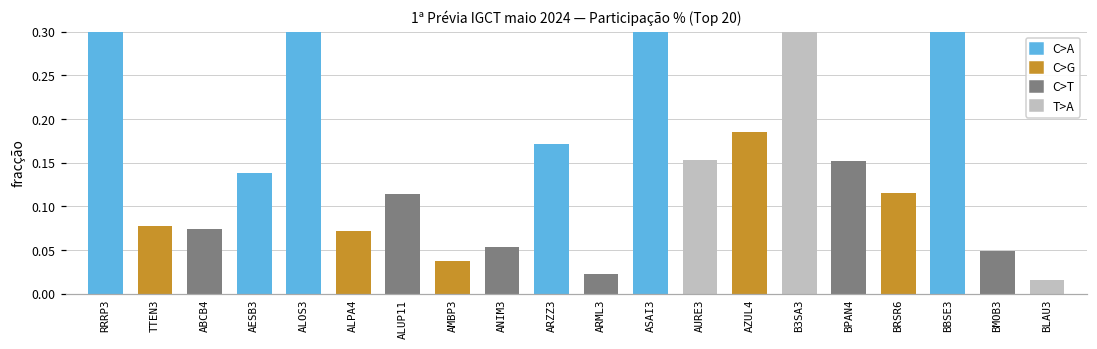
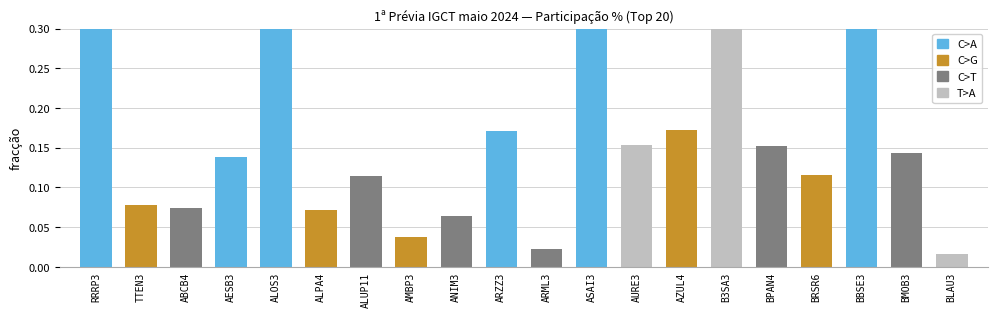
ANIM3: 0.05 -> 0.06
AZUL4: 0.19 -> 0.17
BMOB3: 0.05 -> 0.14
